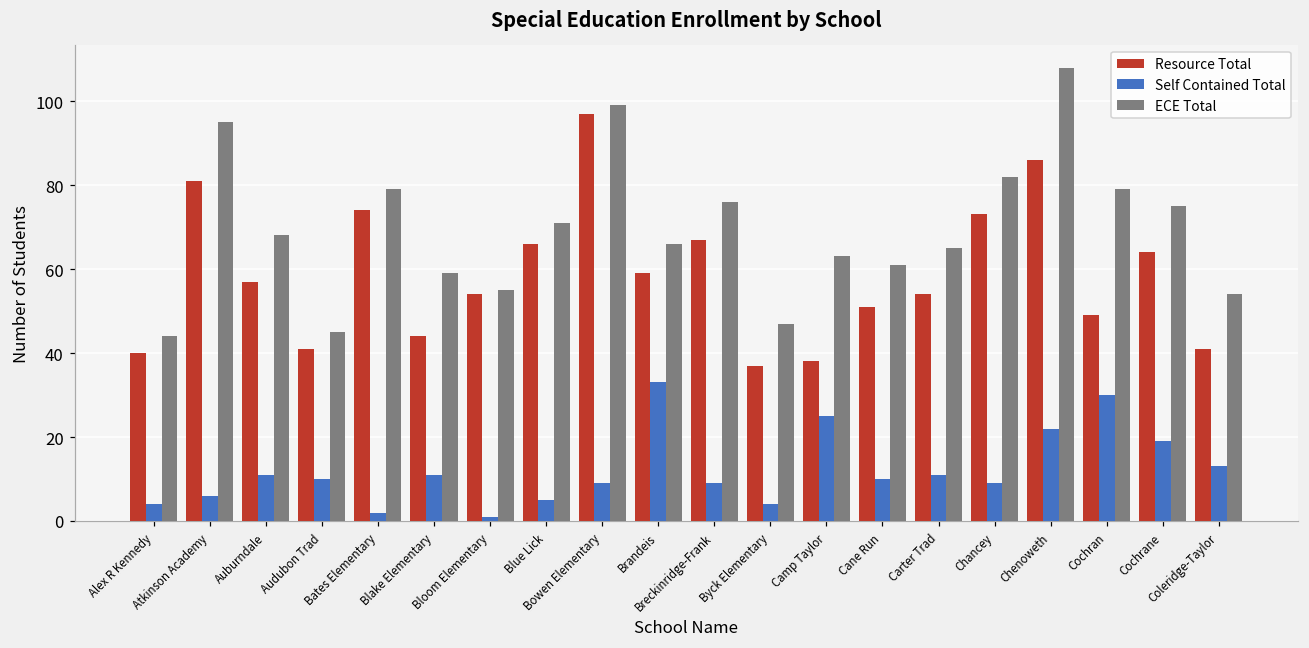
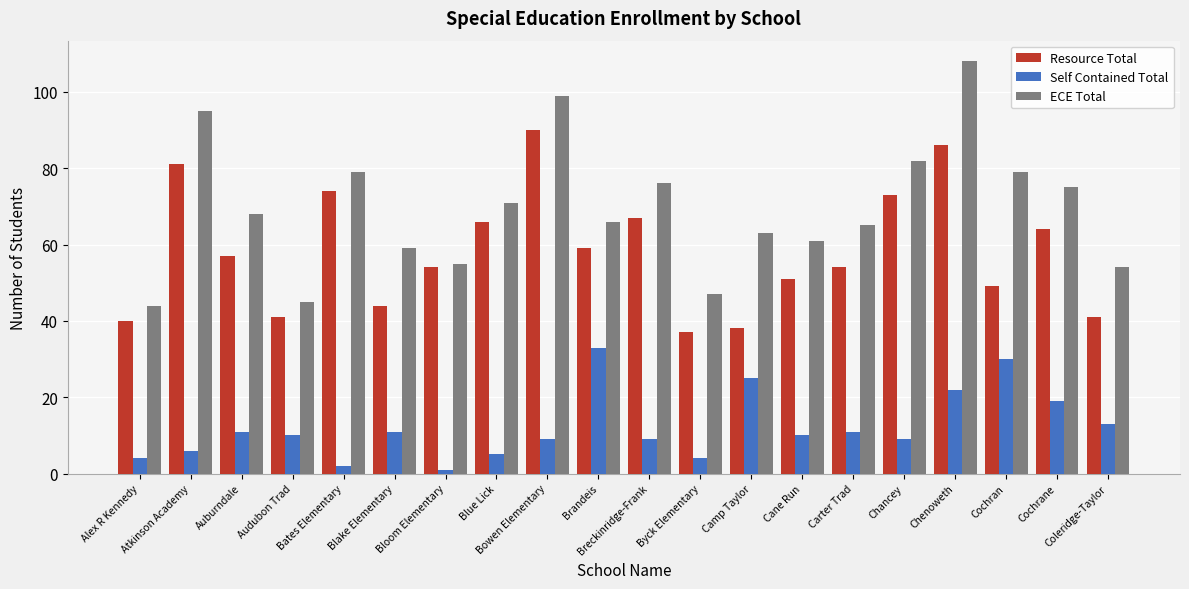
Resource Total, Bowen Elementary: 97 -> 90
